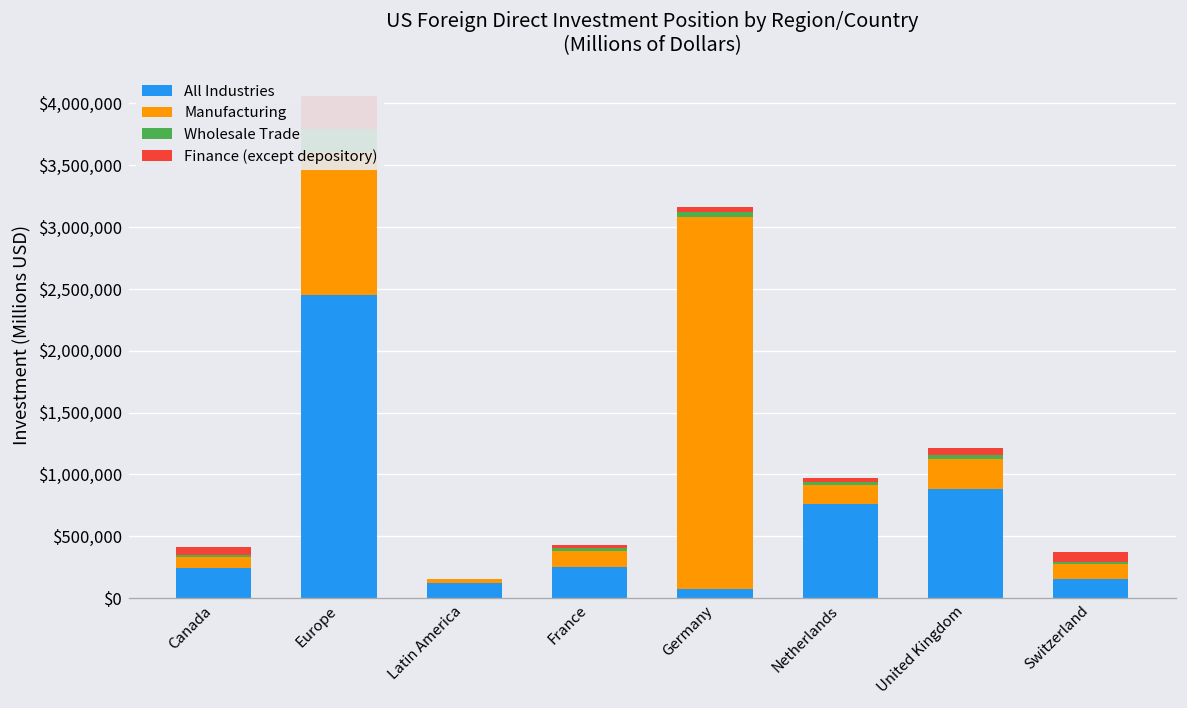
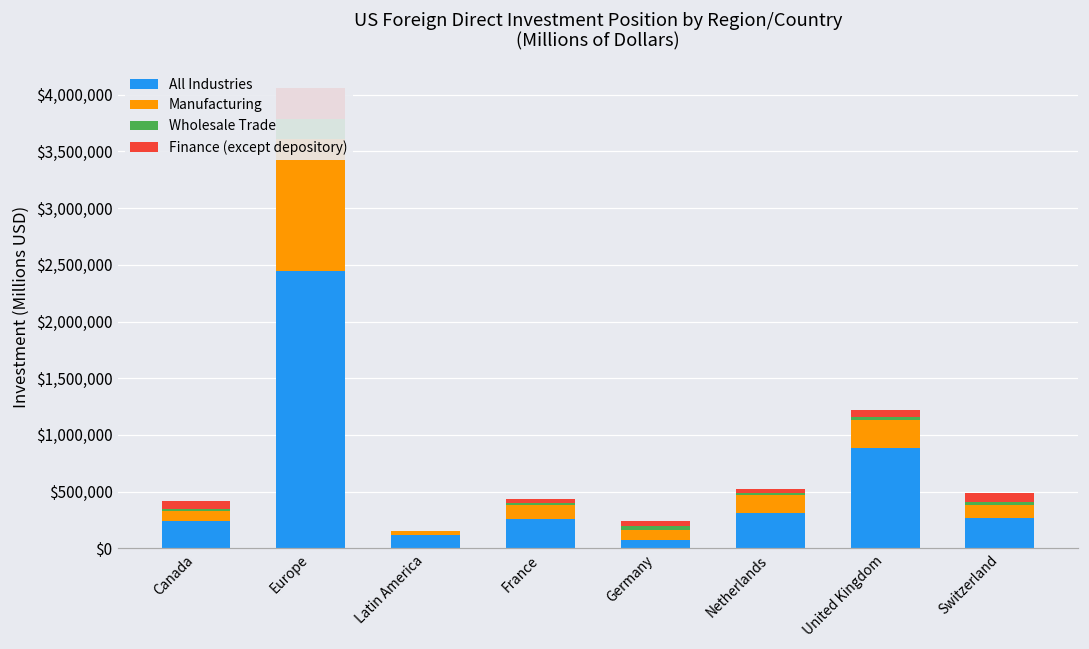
Manufacturing, Germany: $3,010,000 -> $90,000
All Industries, Netherlands: $760,000 -> $310,000
All Industries, Switzerland: $160,000 -> $270,000
